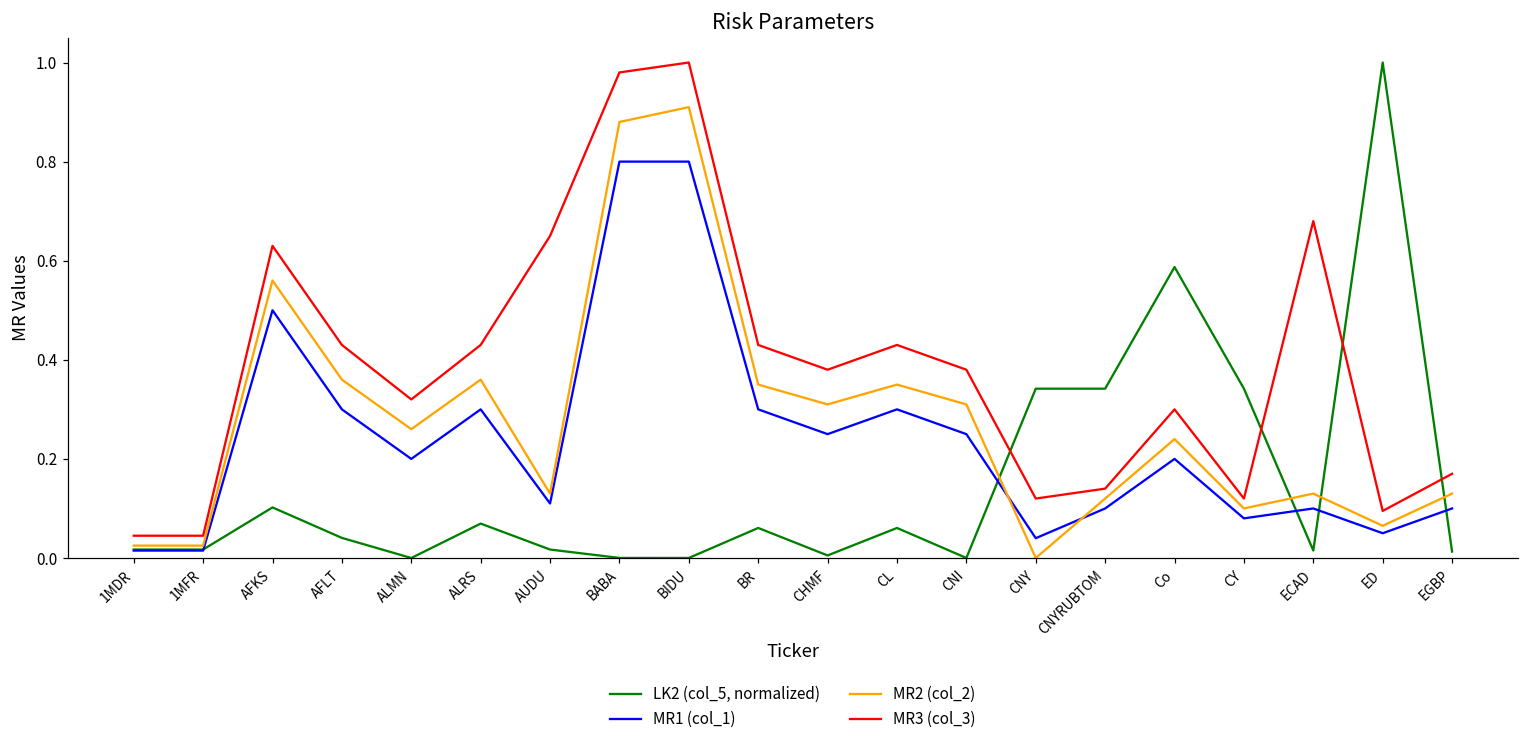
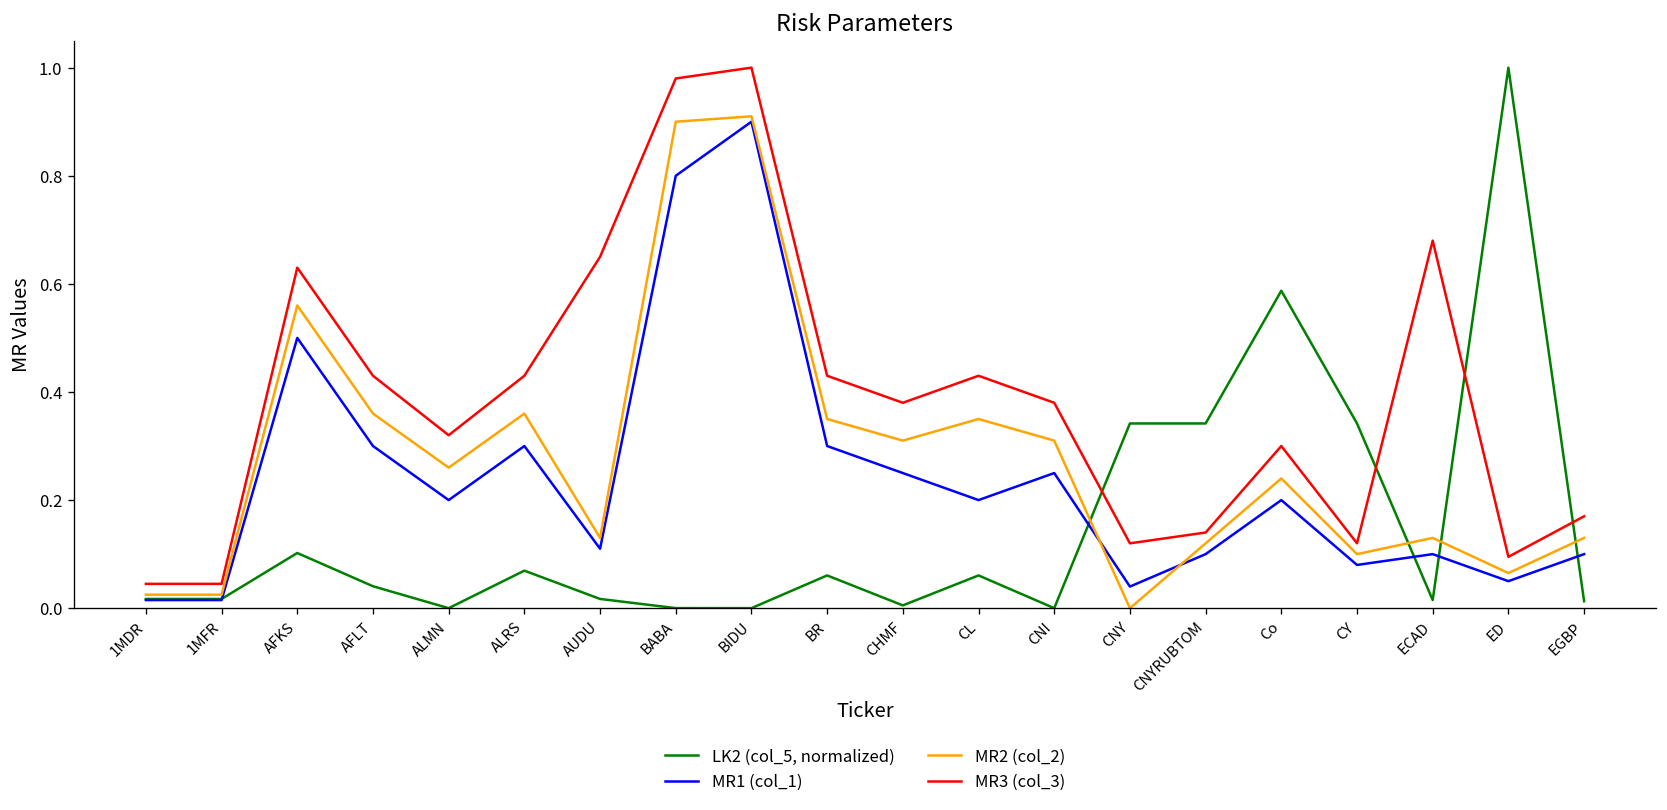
MR2 (col_2), BABA: 0.88 -> 0.90
MR1 (col_1), BIDU: 0.8 -> 0.9
MR1 (col_1), CL: 0.3 -> 0.2
